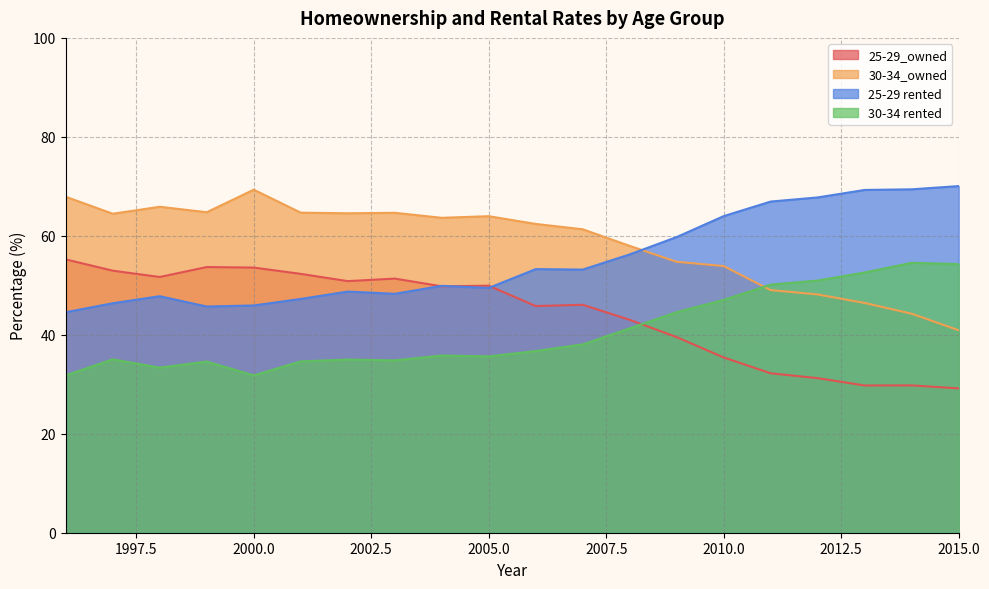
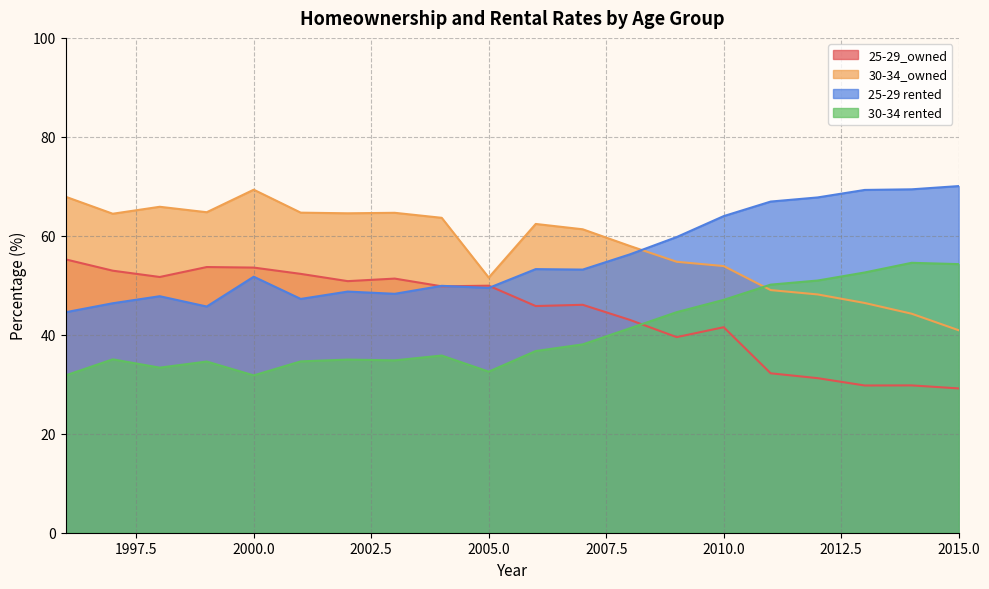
25-29 rented, 2000.0: 46 -> 52
30-34_owned, 2005.0: 64 -> 52
30-34 rented, 2005.0: 36 -> 33
25-29_owned, 2010.0: 35 -> 42
